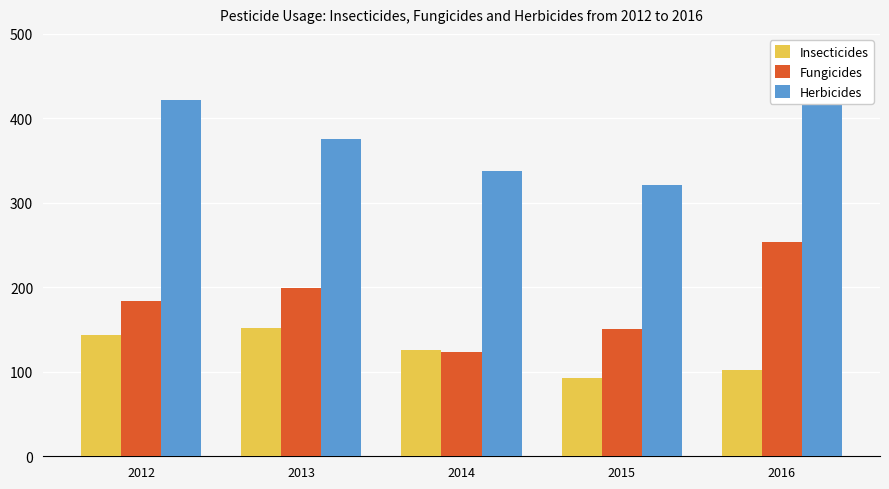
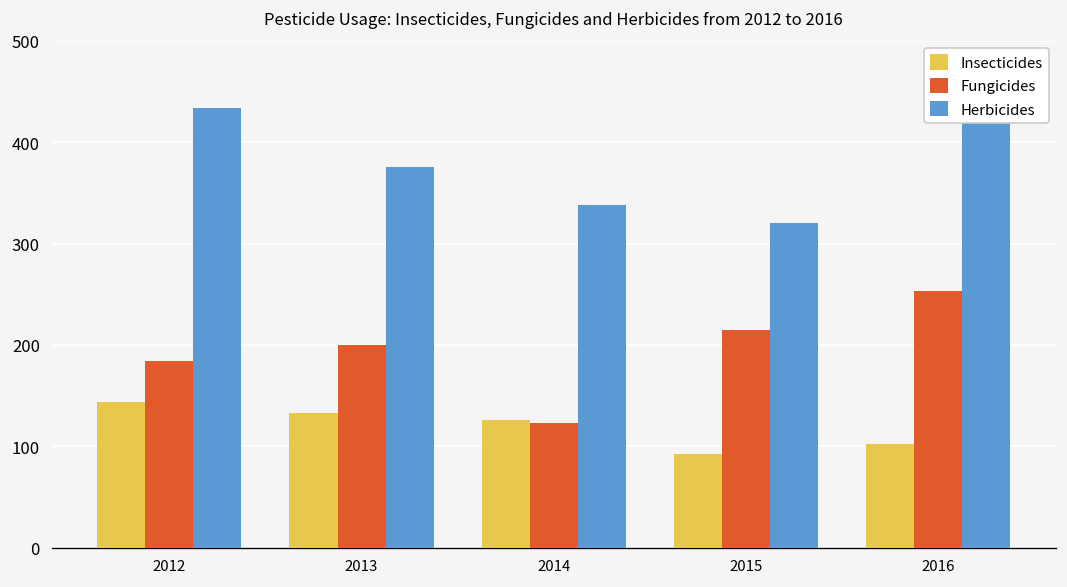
Herbicides, 2012: 420 -> 430
Insecticides, 2013: 150 -> 130
Fungicides, 2015: 150 -> 210
